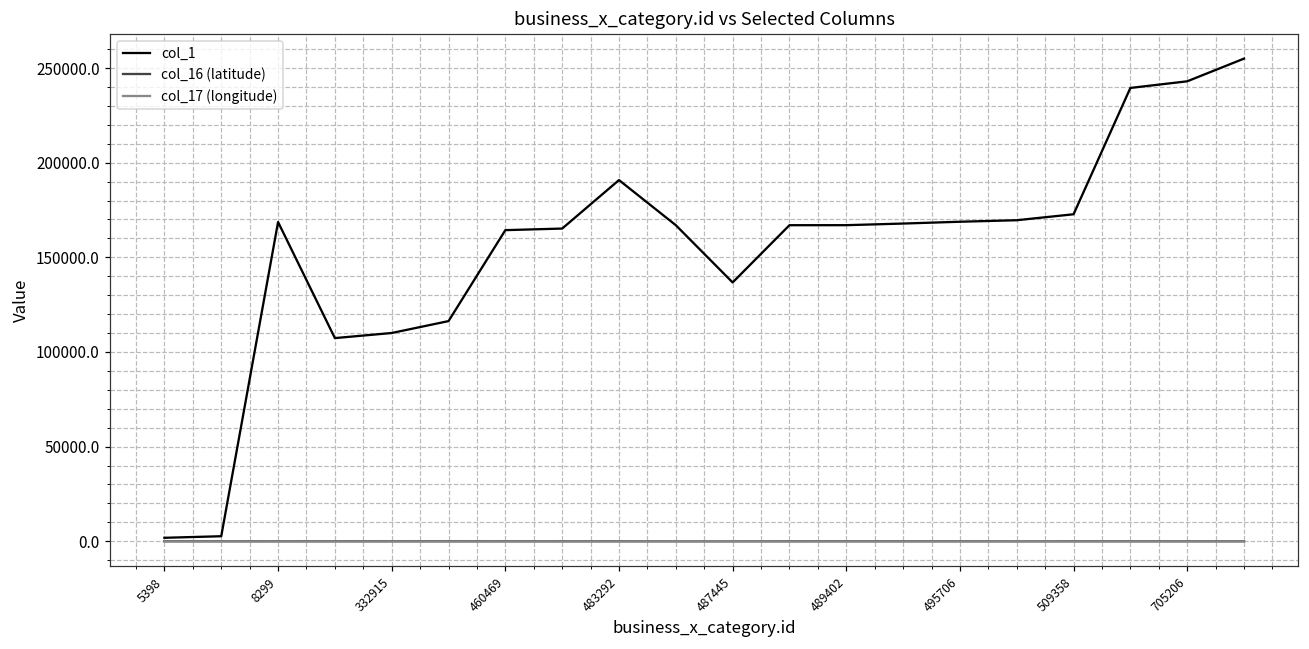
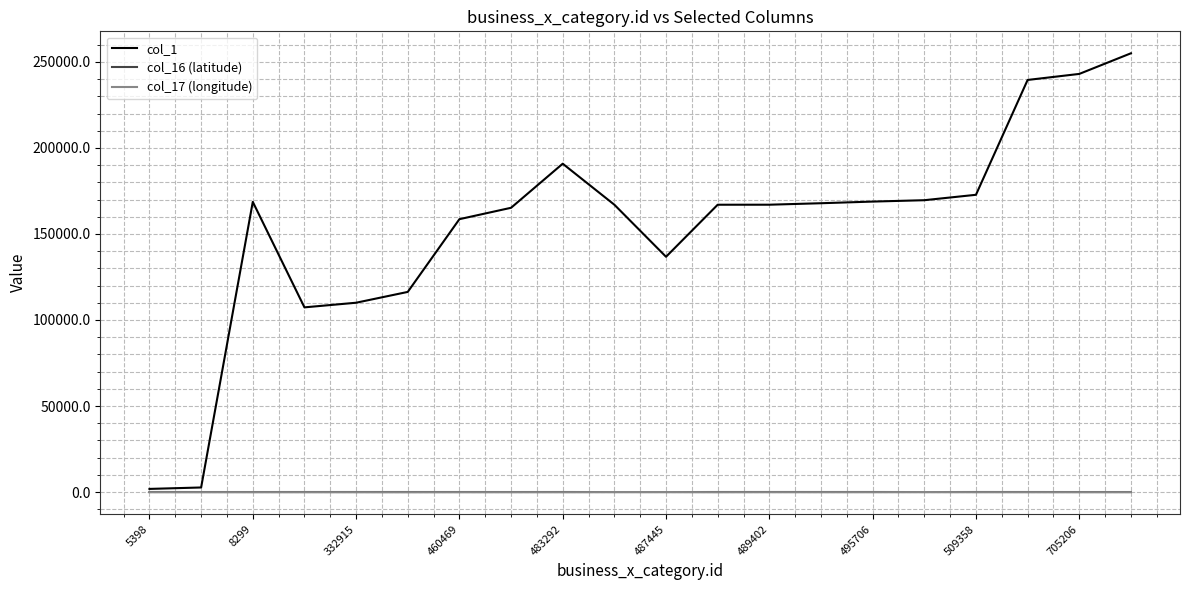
col_1, 460469: 164000 -> 159000
